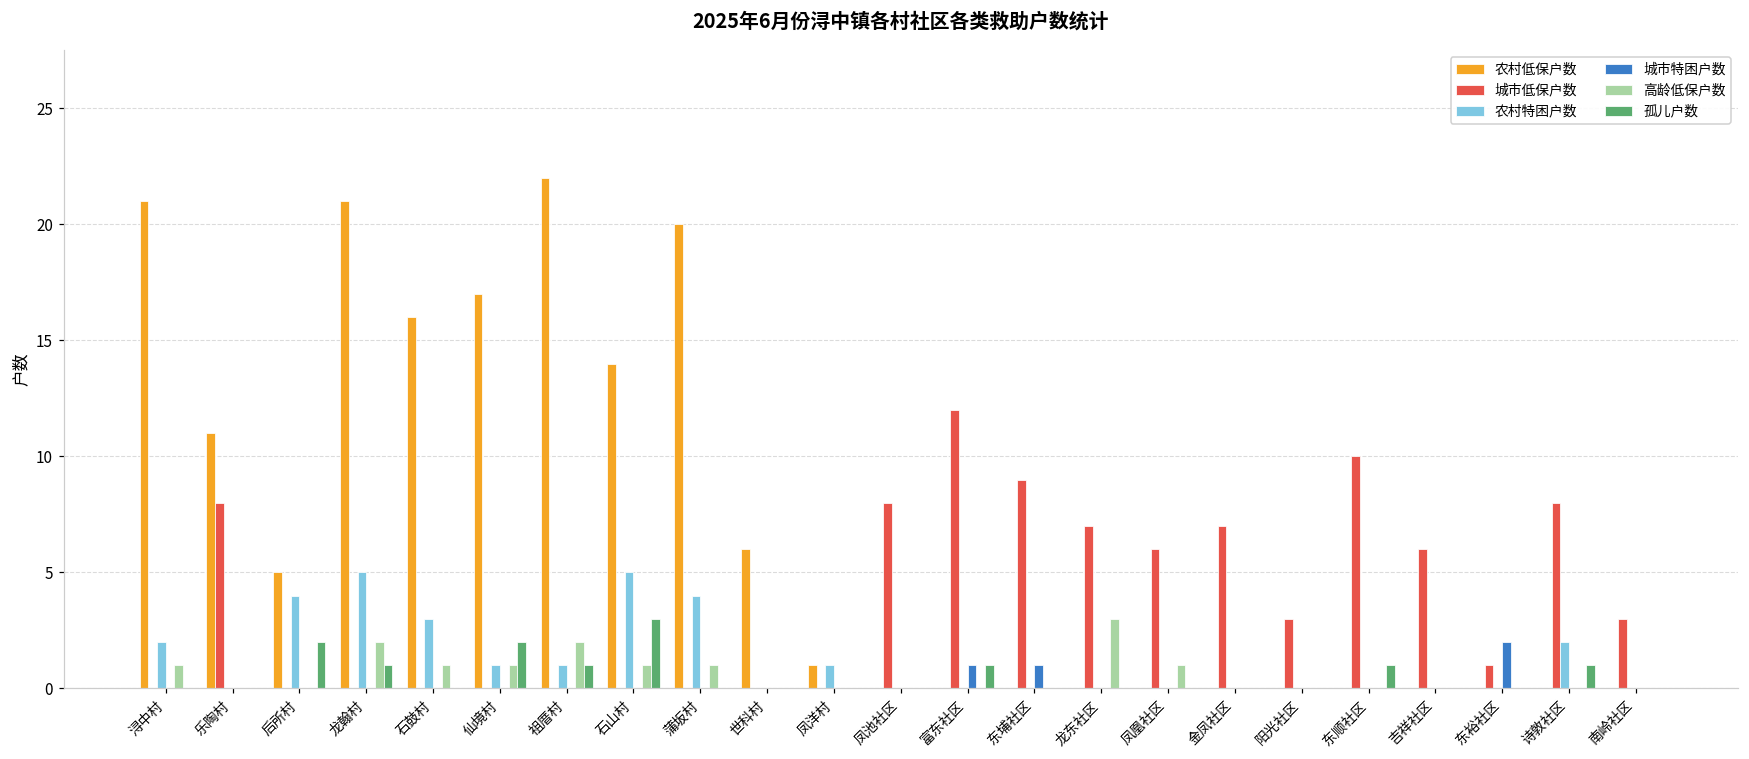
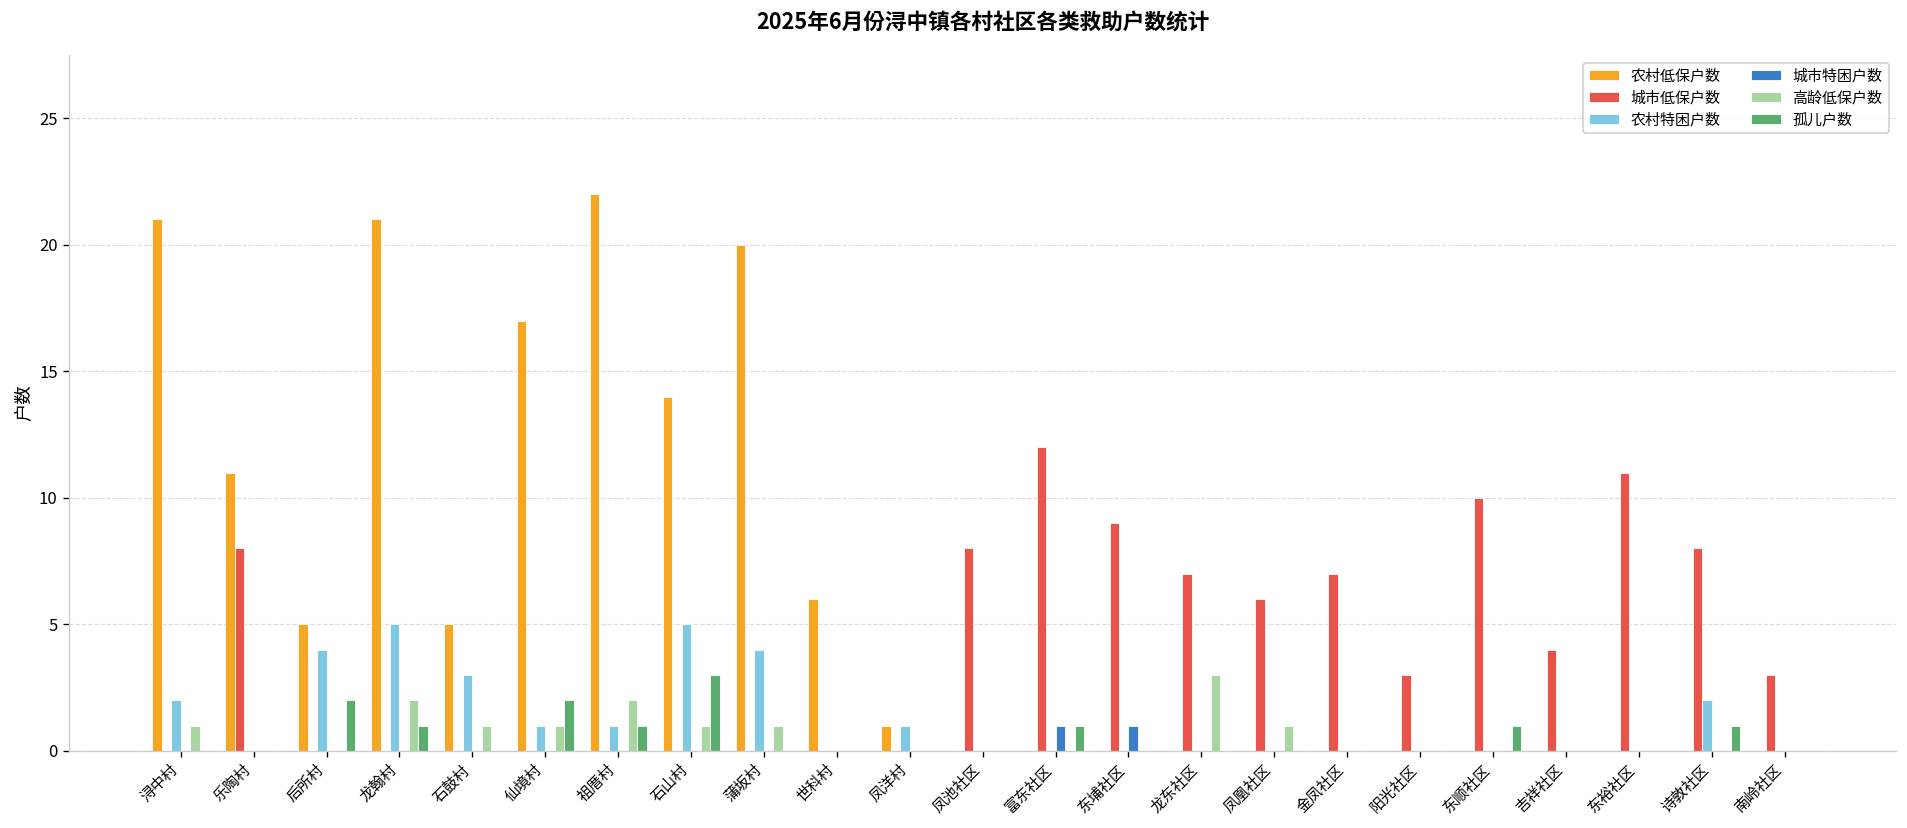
农村低保户数, 石鼓村: 16 -> 5
城市低保户数, 吉祥社区: 6 -> 4
城市低保户数, 东裕社区: 1 -> 11
城市特困户数, 东裕社区: 2 -> 0
